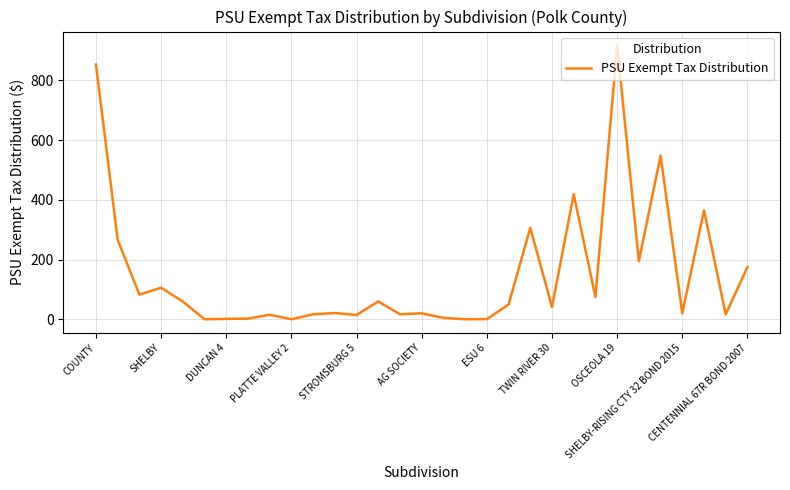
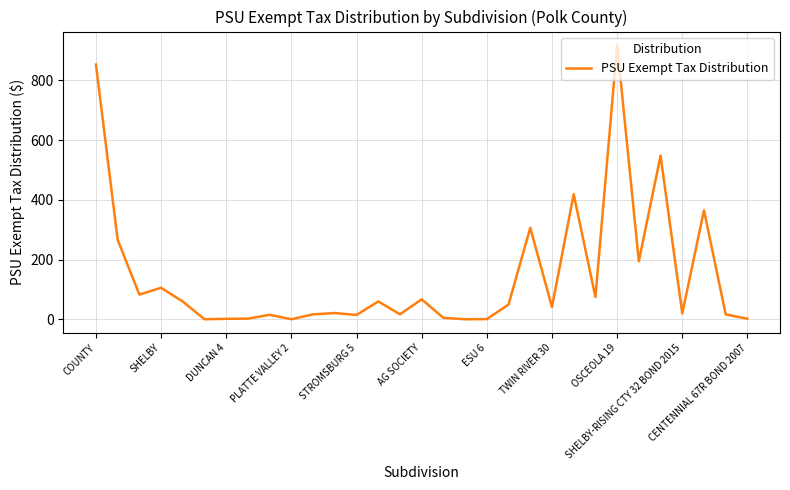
AG SOCIETY: 20 -> 70
CENTENNIAL 67R BOND 2007: 170 -> 0
